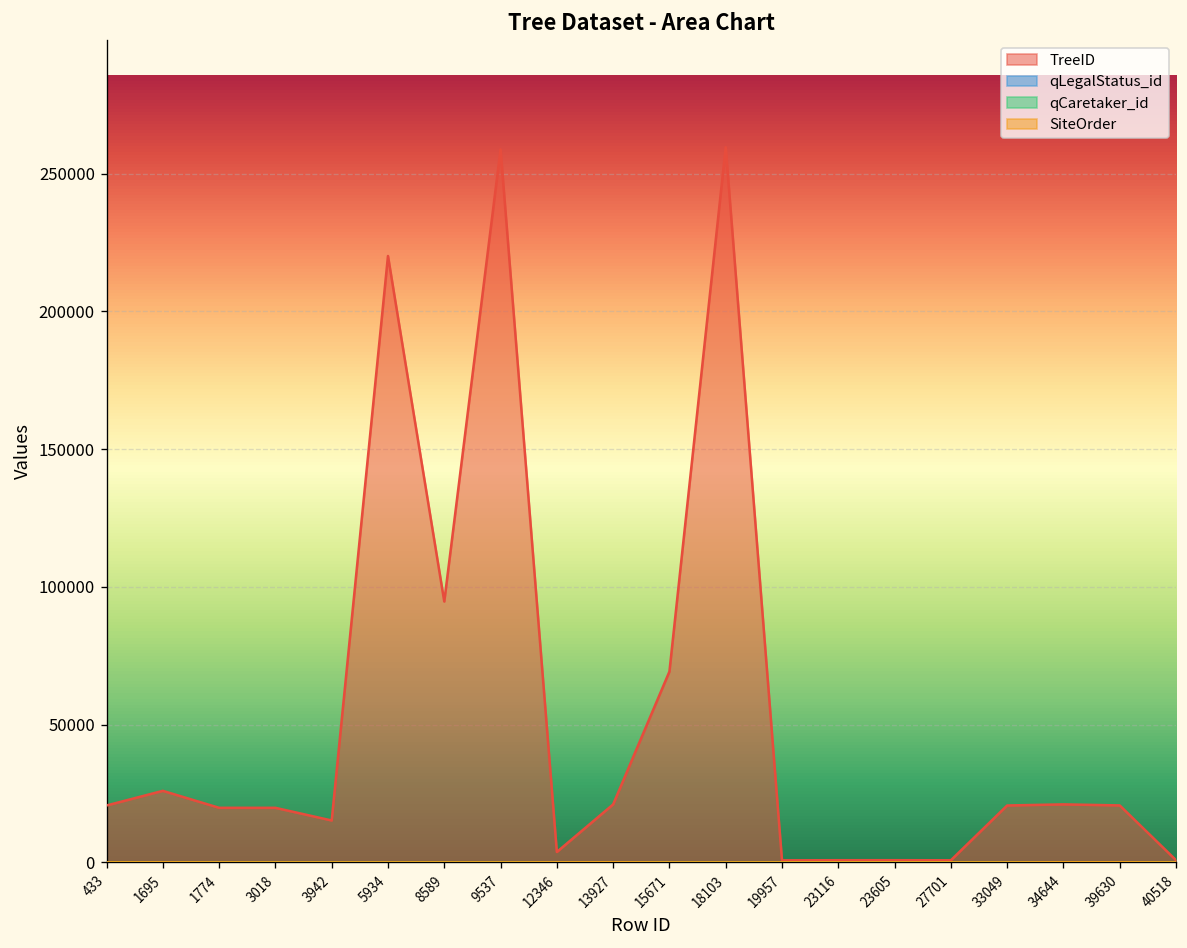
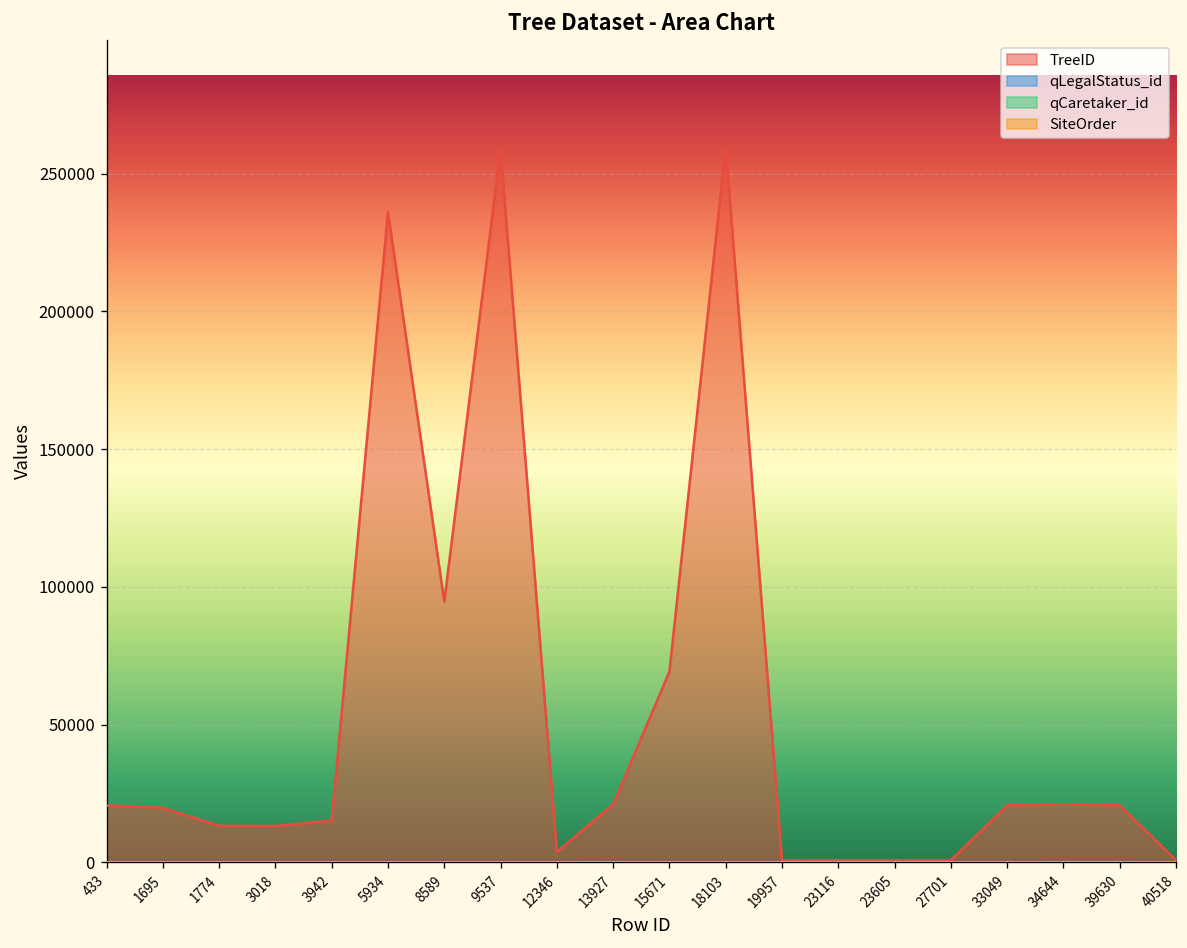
TreeID, 1695: 26000 -> 20000
TreeID, 1774: 20000 -> 13000
TreeID, 3018: 20000 -> 13000
TreeID, 5934: 220000 -> 236000
